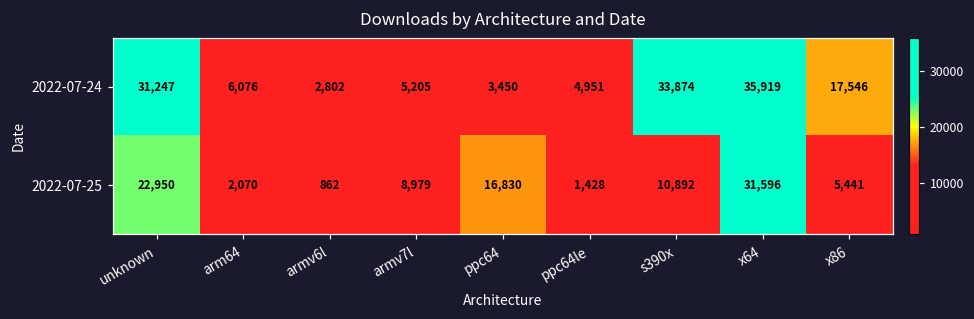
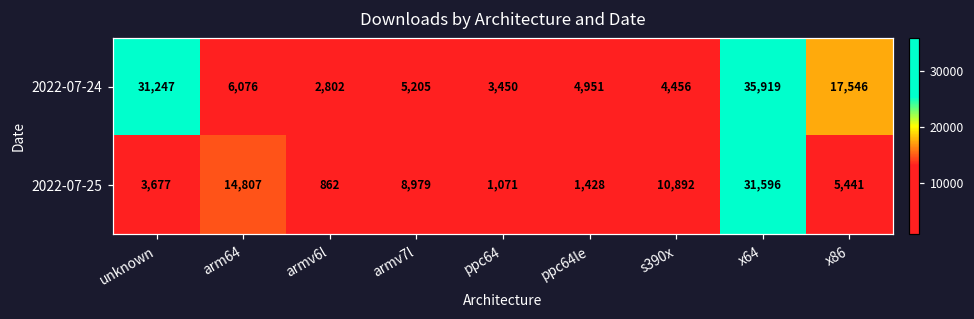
2022-07-24, s390x: 33,874 -> 4,456
2022-07-25, unknown: 22,950 -> 3,677
2022-07-25, arm64: 2,070 -> 14,807
2022-07-25, ppc64: 16,830 -> 1,071
